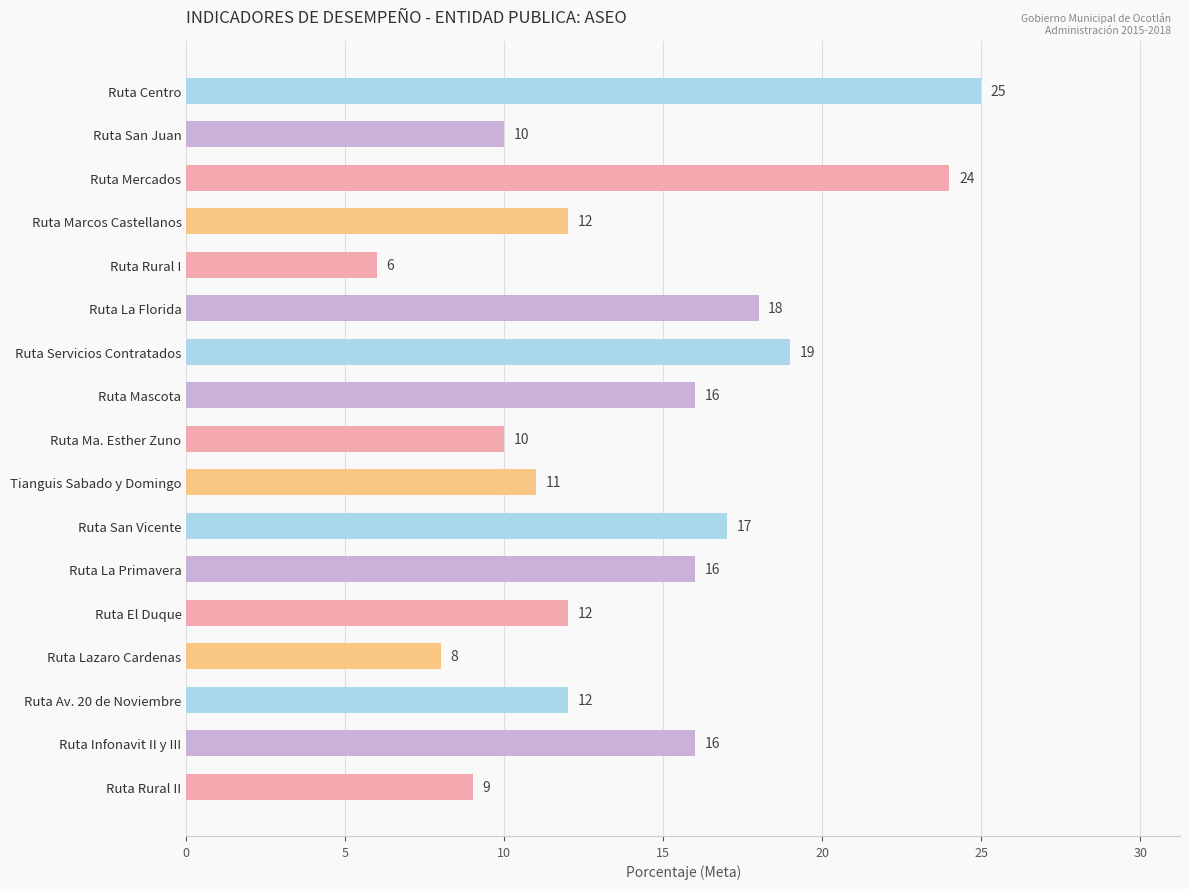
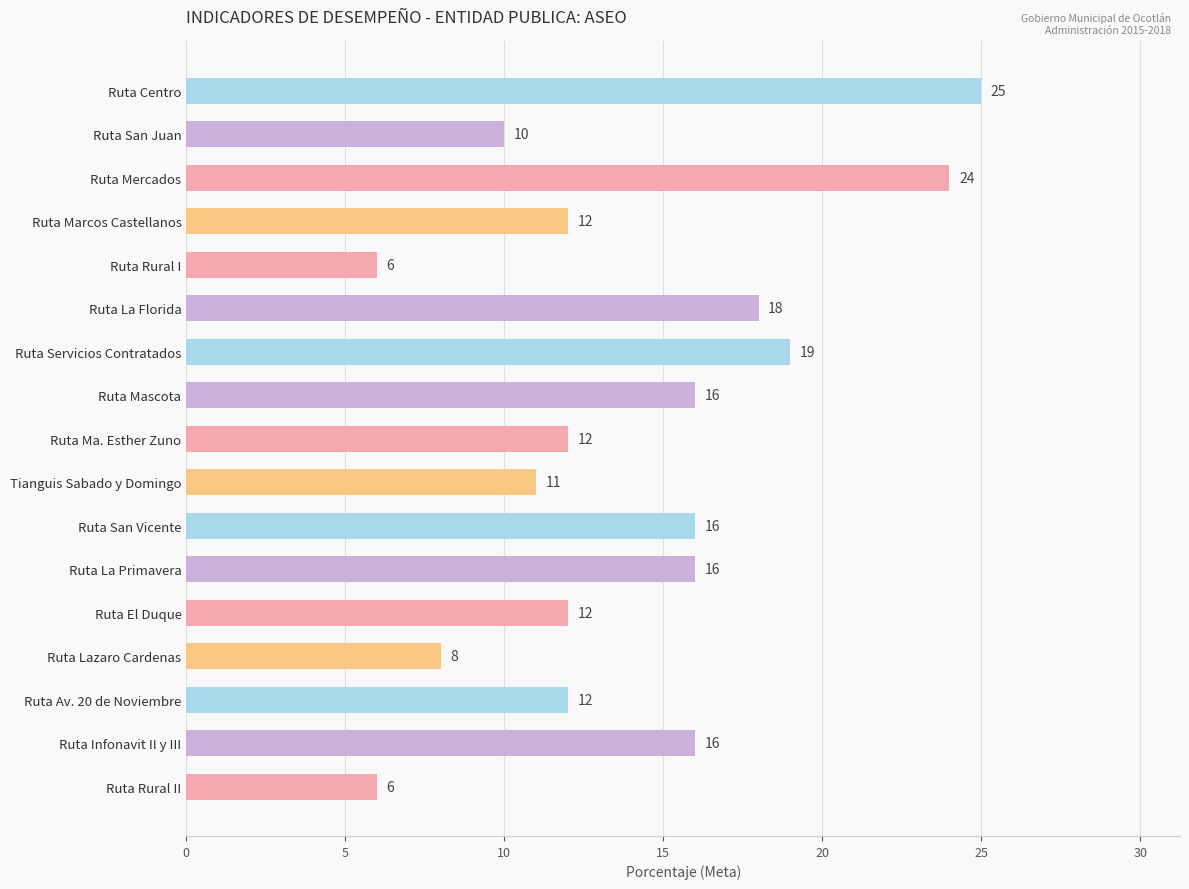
Ruta Ma. Esther Zuno: 10 -> 12
Ruta San Vicente: 17 -> 16
Ruta Rural II: 9 -> 6
